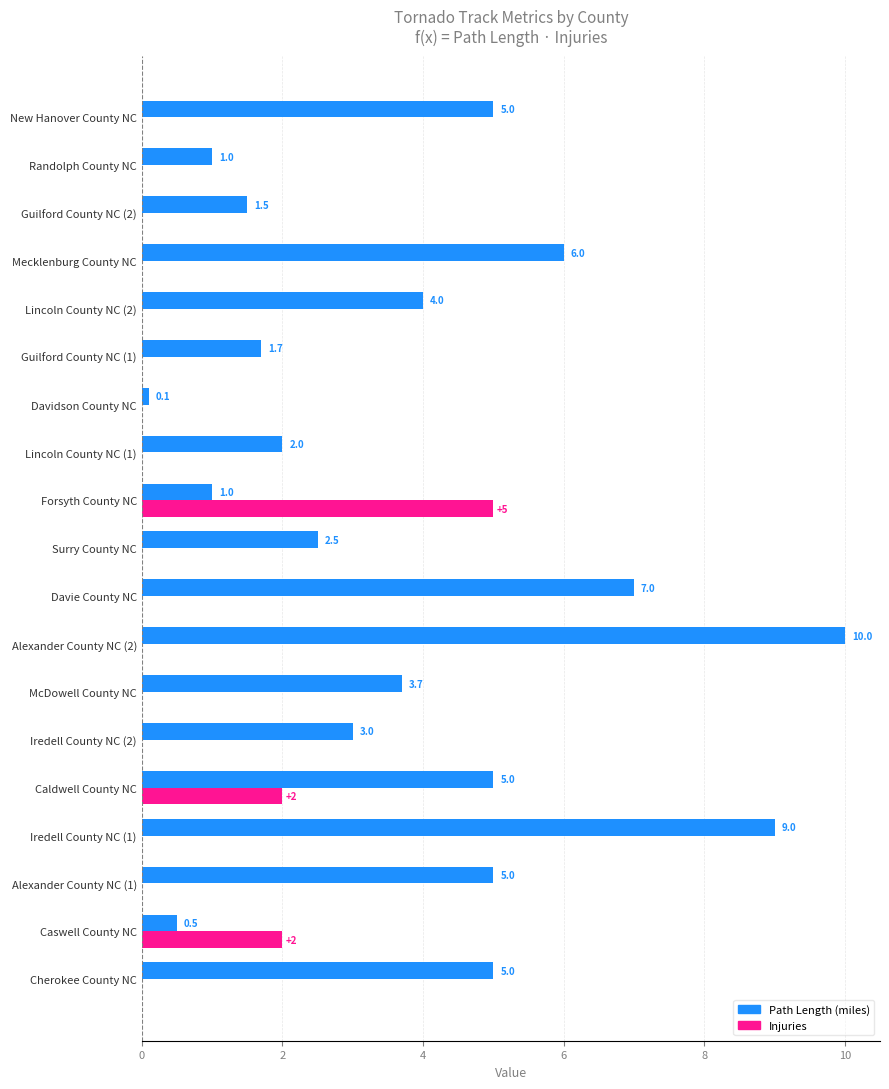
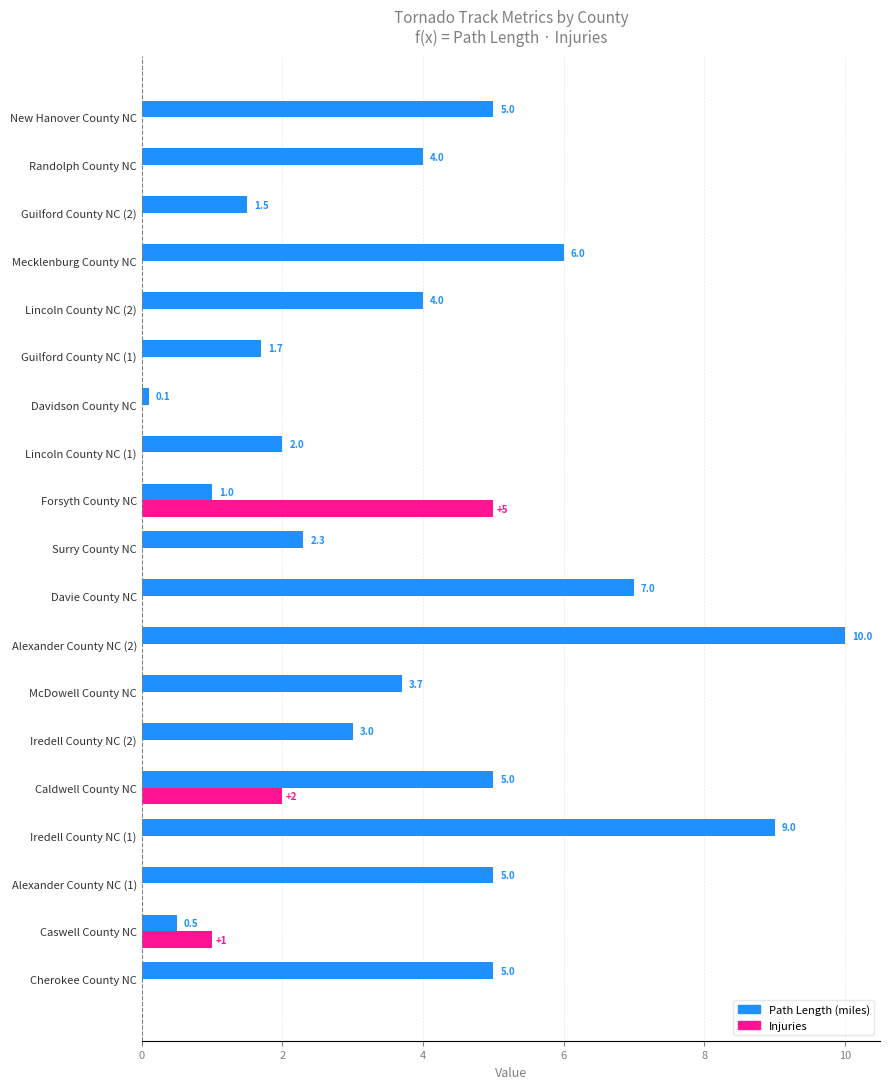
Path Length (miles), Randolph County NC: 1.0 -> 4.0
Path Length (miles), Surry County NC: 2.5 -> 2.3
Injuries, Caswell County NC: +2 -> +1
